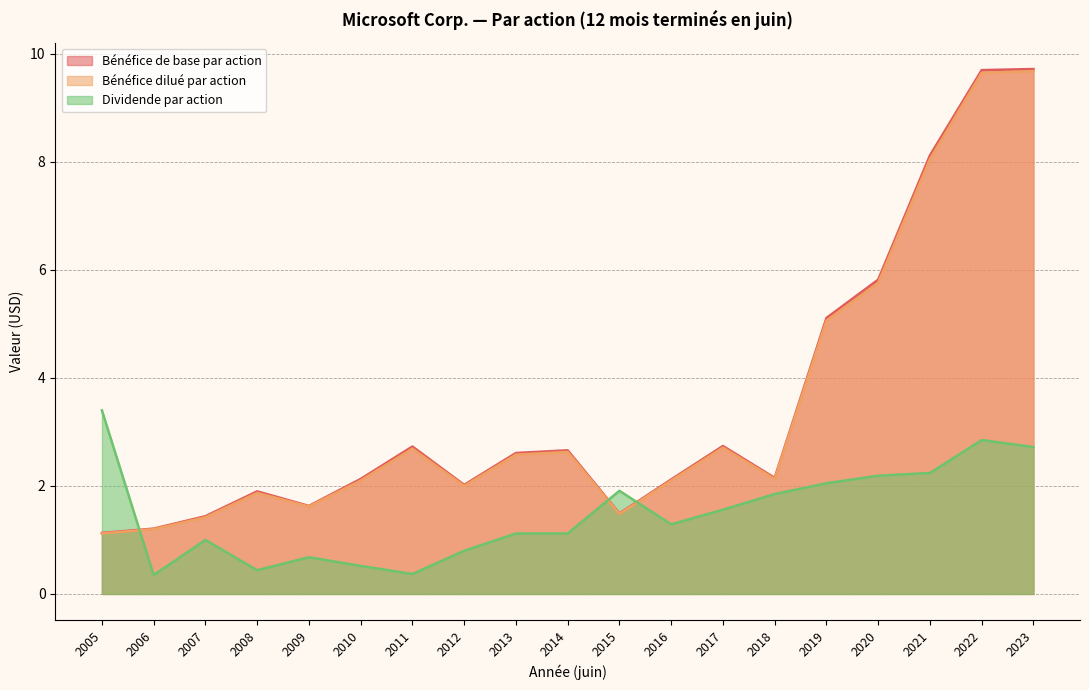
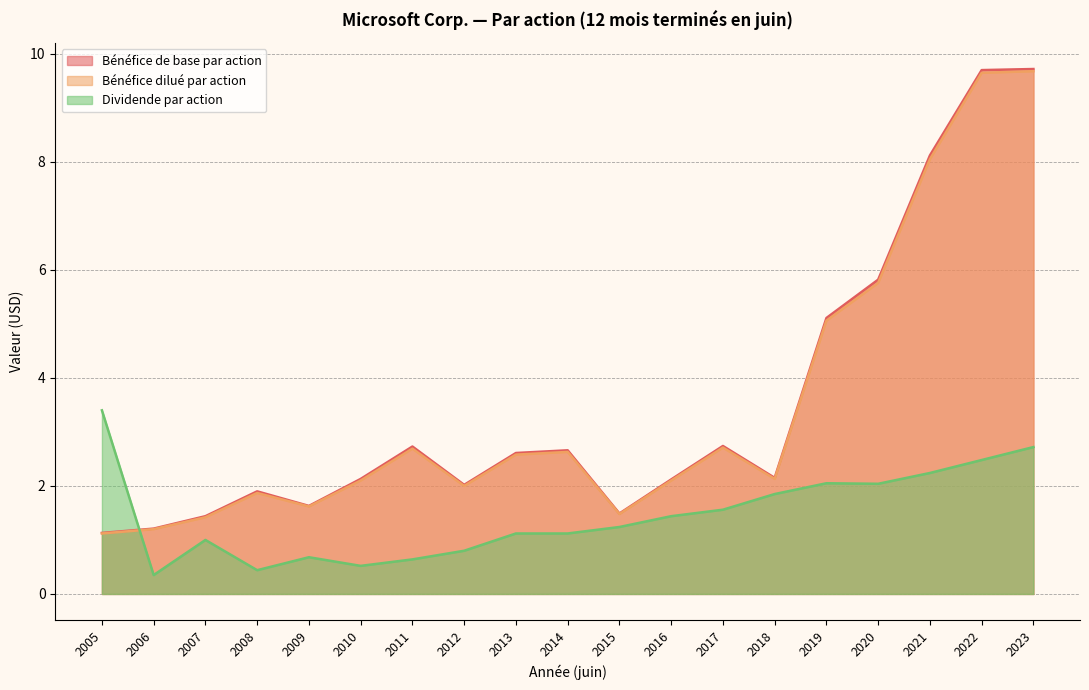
Dividende par action, 2011: 0.4 -> 0.6
Dividende par action, 2015: 1.9 -> 1.2
Dividende par action, 2016: 1.3 -> 1.4
Dividende par action, 2020: 2.2 -> 2.0
Dividende par action, 2022: 2.9 -> 2.5
